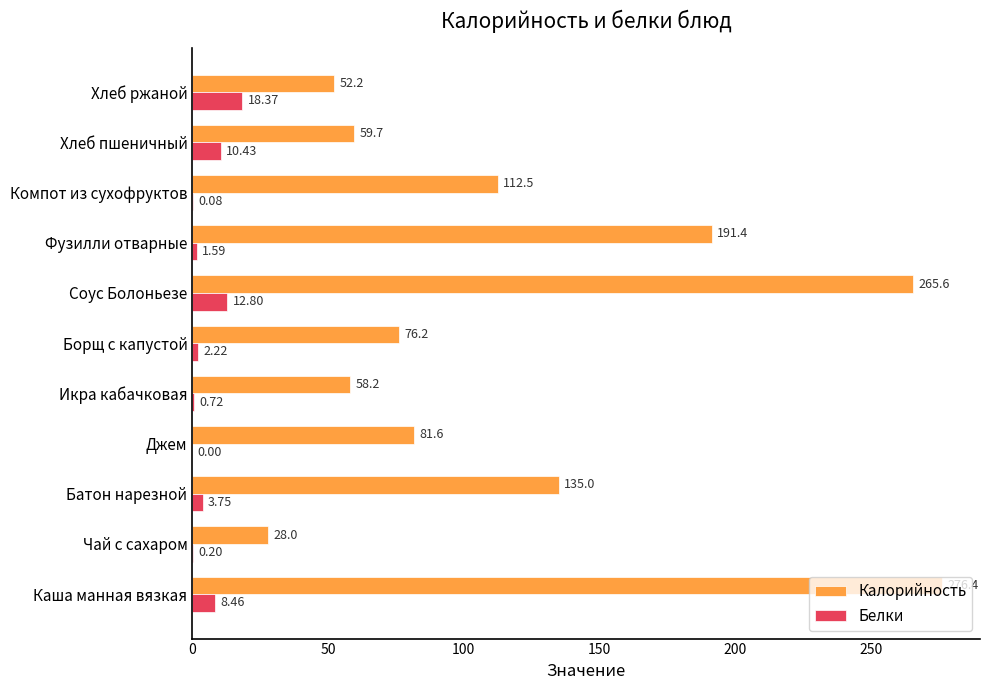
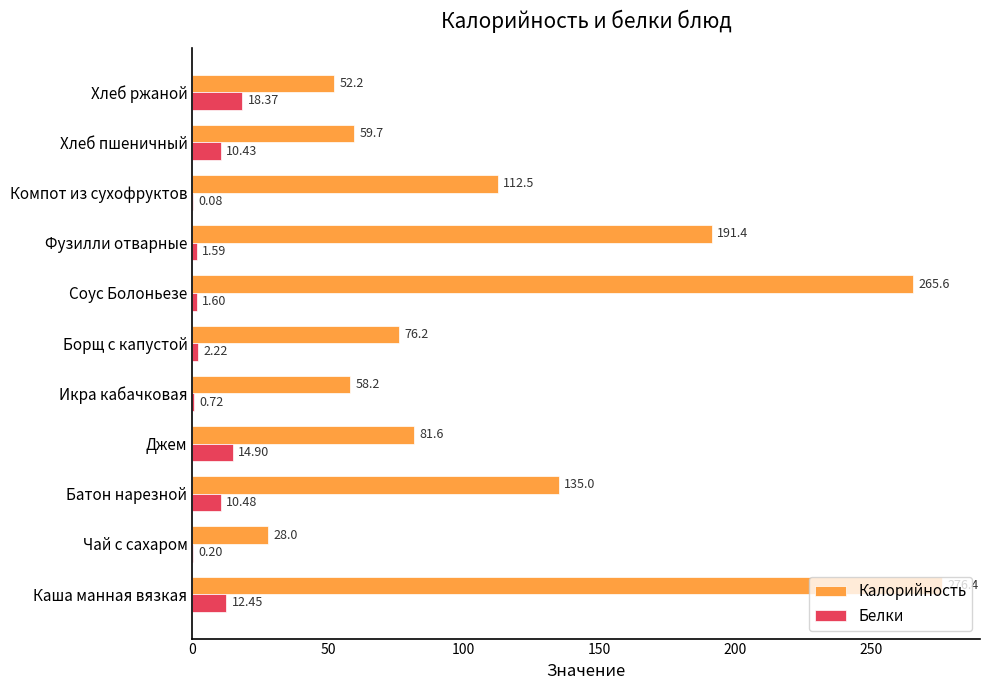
Белки, Соус Болоньезе: 12.80 -> 1.60
Белки, Джем: 0.00 -> 14.90
Белки, Батон нарезной: 3.75 -> 10.48
Белки, Каша манная вязкая: 8.46 -> 12.45
